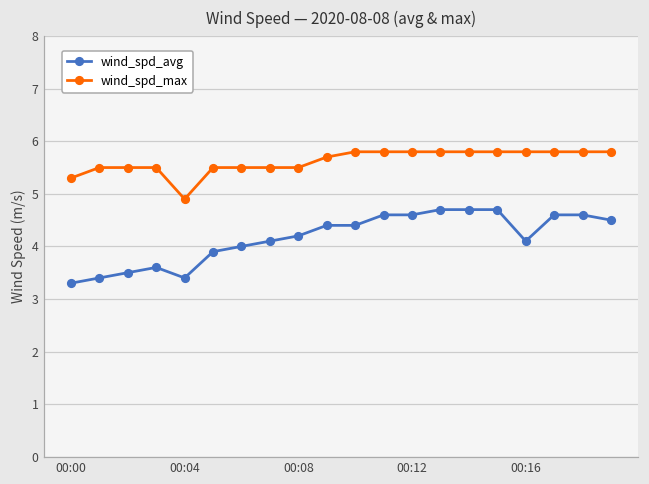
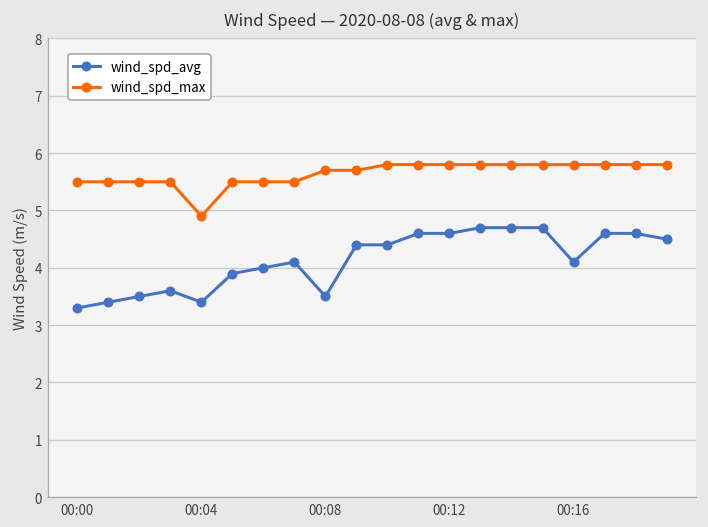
wind_spd_max, 00:00: 5.3 -> 5.5
wind_spd_avg, 00:08: 4.2 -> 3.5
wind_spd_max, 00:08: 5.5 -> 5.7
